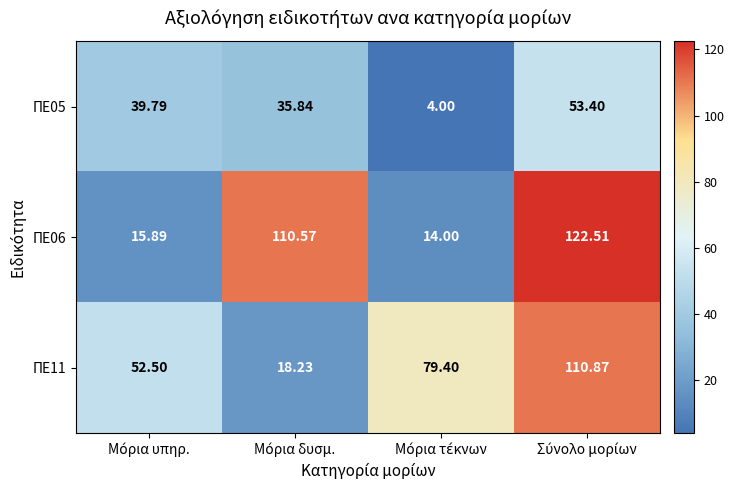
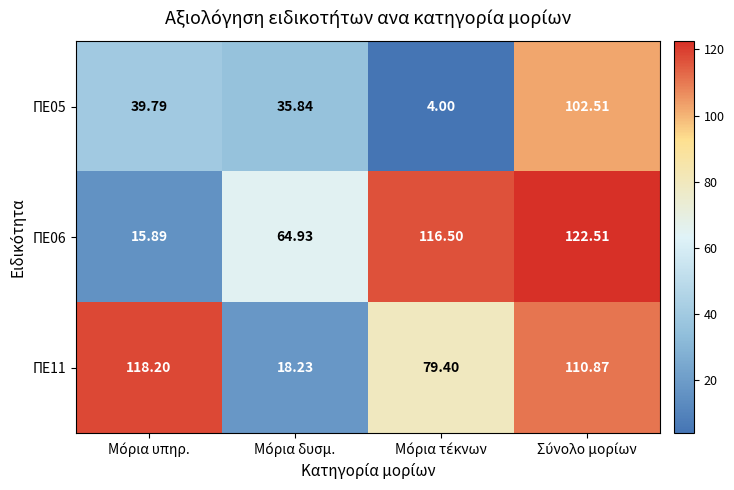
ΠΕ05, Σύνολο μορίων: 53.40 -> 102.51
ΠΕ06, Μόρια δυσμ.: 110.57 -> 64.93
ΠΕ06, Μόρια τέκνων: 14.00 -> 116.50
ΠΕ11, Μόρια υπηρ.: 52.50 -> 118.20
